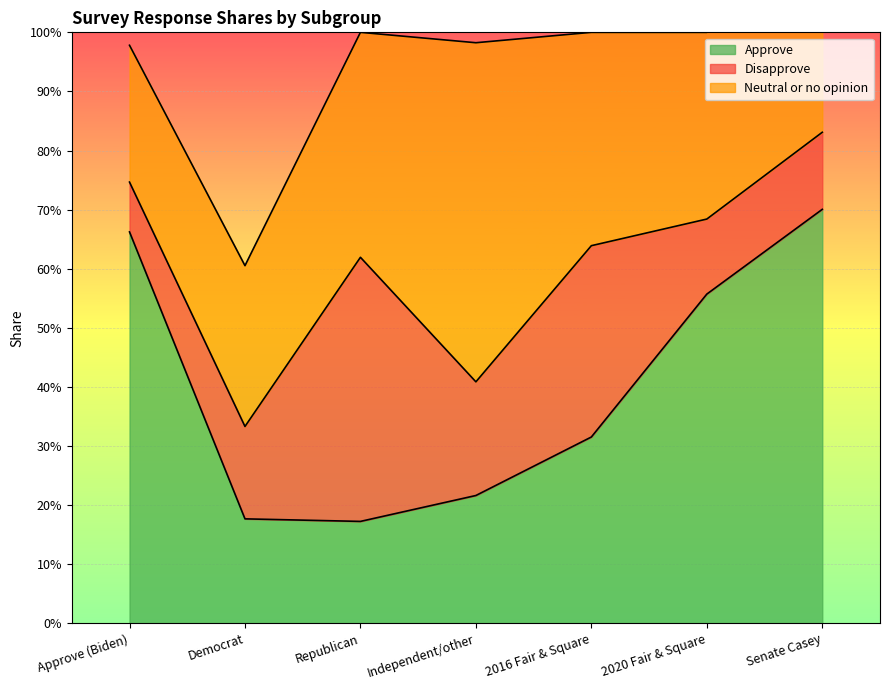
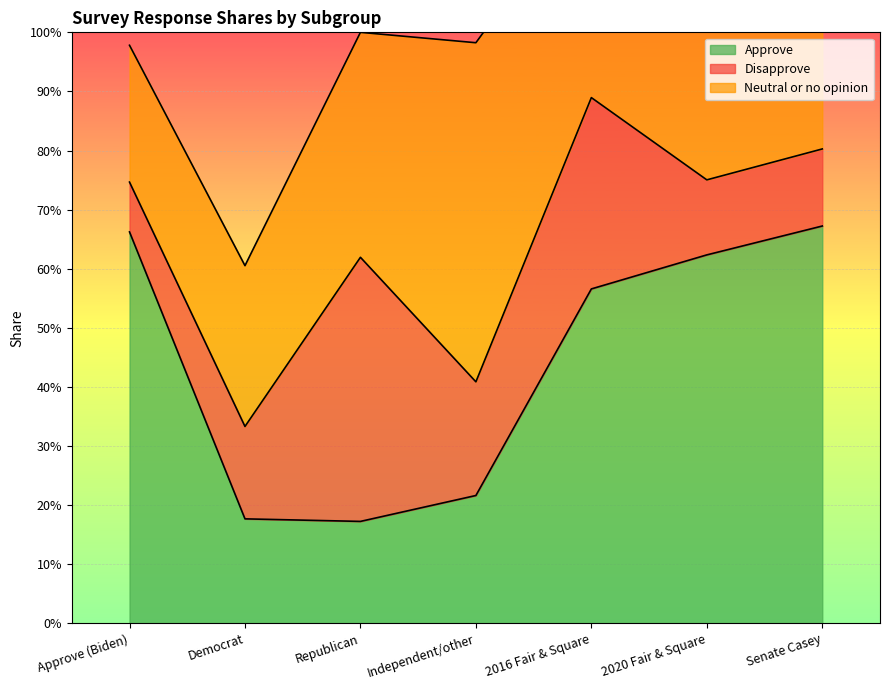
Approve, 2016 Fair & Square: 32% -> 57%
Approve, 2020 Fair & Square: 56% -> 62%
Approve, Senate Casey: 70% -> 67%
